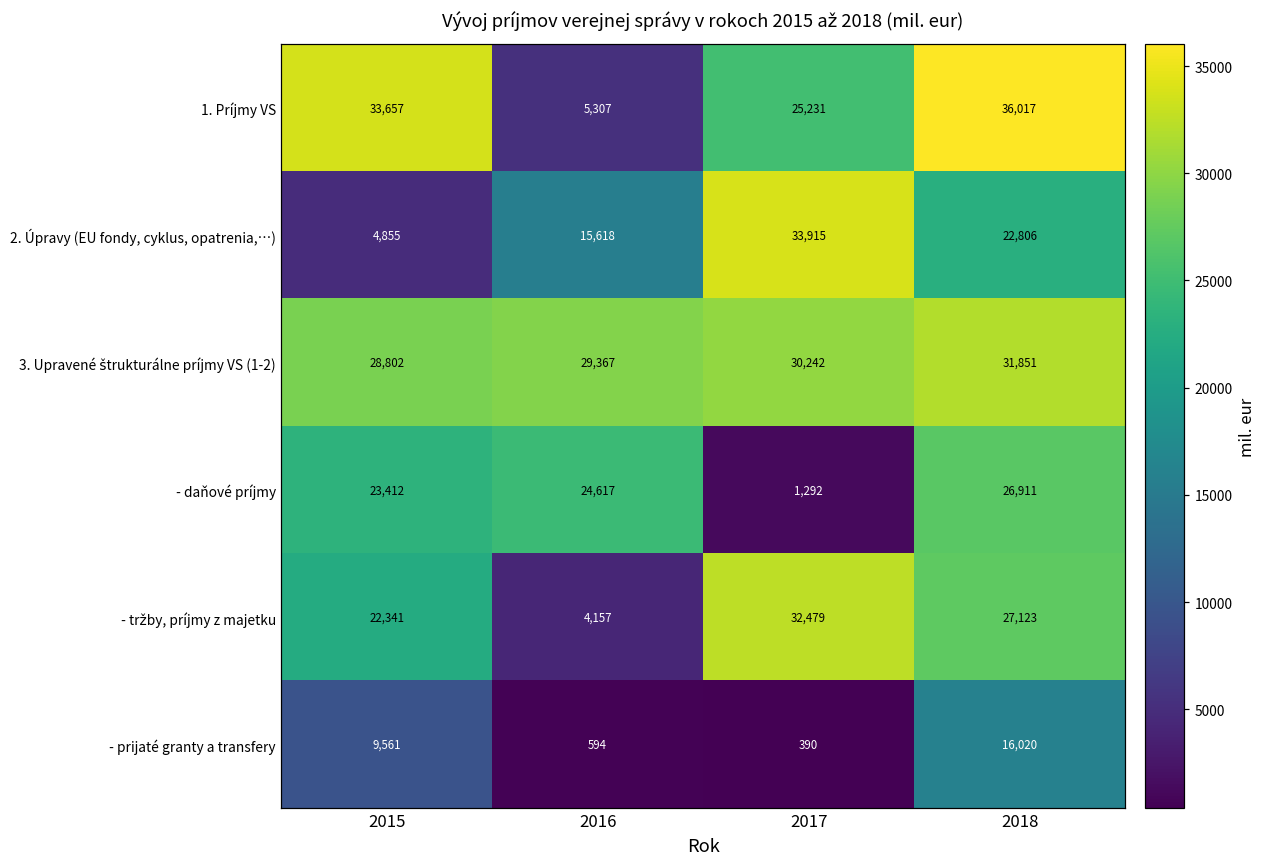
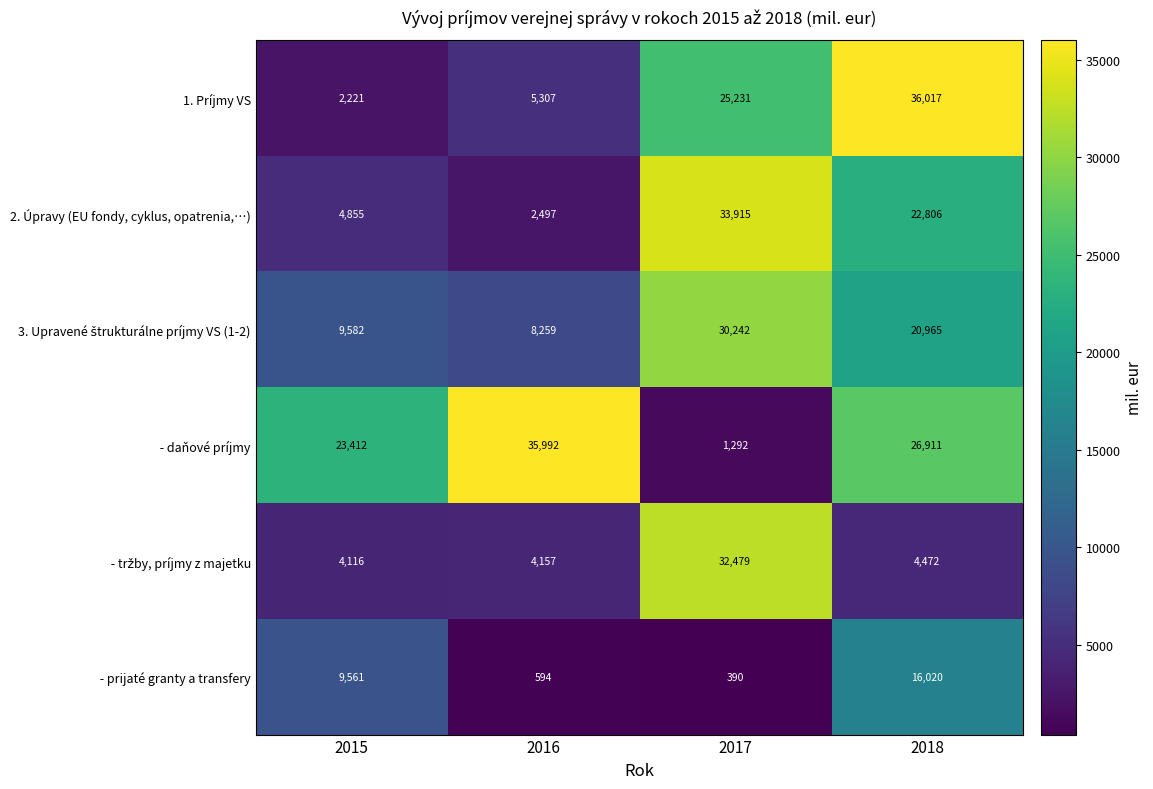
1. Príjmy VS, 2015: 33,657 -> 2,221
2. Úpravy (EU fondy, cyklus, opatrenia,…), 2016: 15,618 -> 2,497
3. Upravené štrukturálne príjmy VS (1-2), 2015: 28,802 -> 9,582
3. Upravené štrukturálne príjmy VS (1-2), 2016: 29,367 -> 8,259
3. Upravené štrukturálne príjmy VS (1-2), 2018: 31,851 -> 20,965
- daňové príjmy, 2016: 24,617 -> 35,992
- tržby, príjmy z majetku, 2015: 22,341 -> 4,116
- tržby, príjmy z majetku, 2018: 27,123 -> 4,472
